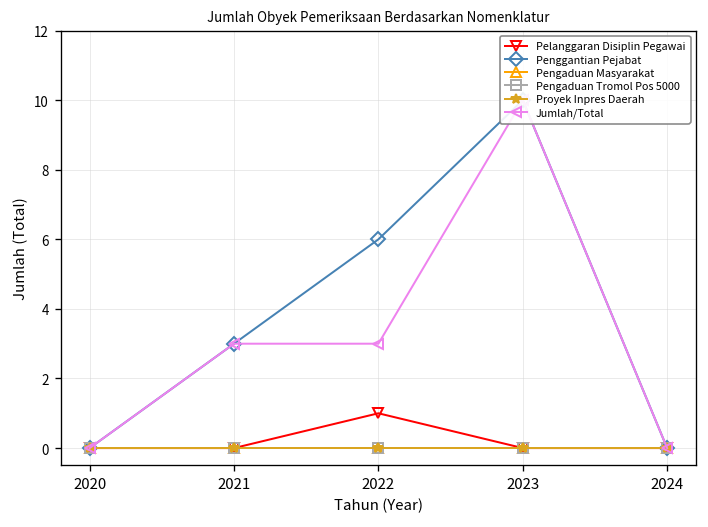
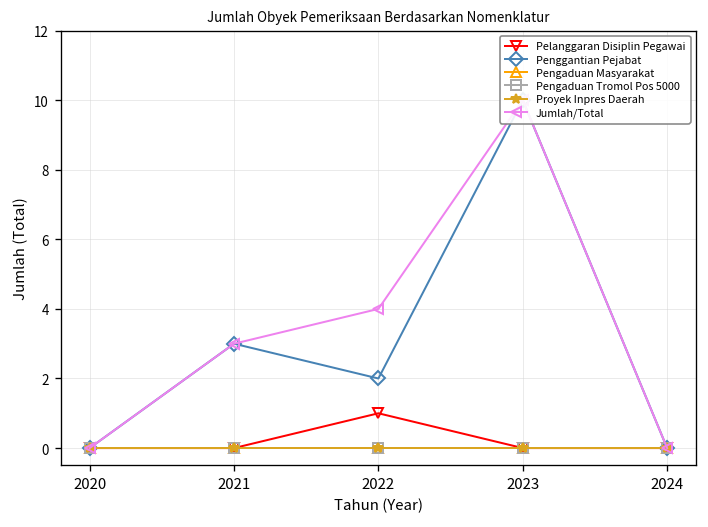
Penggantian Pejabat, 2022: 6 -> 2
Jumlah/Total, 2022: 3 -> 4
